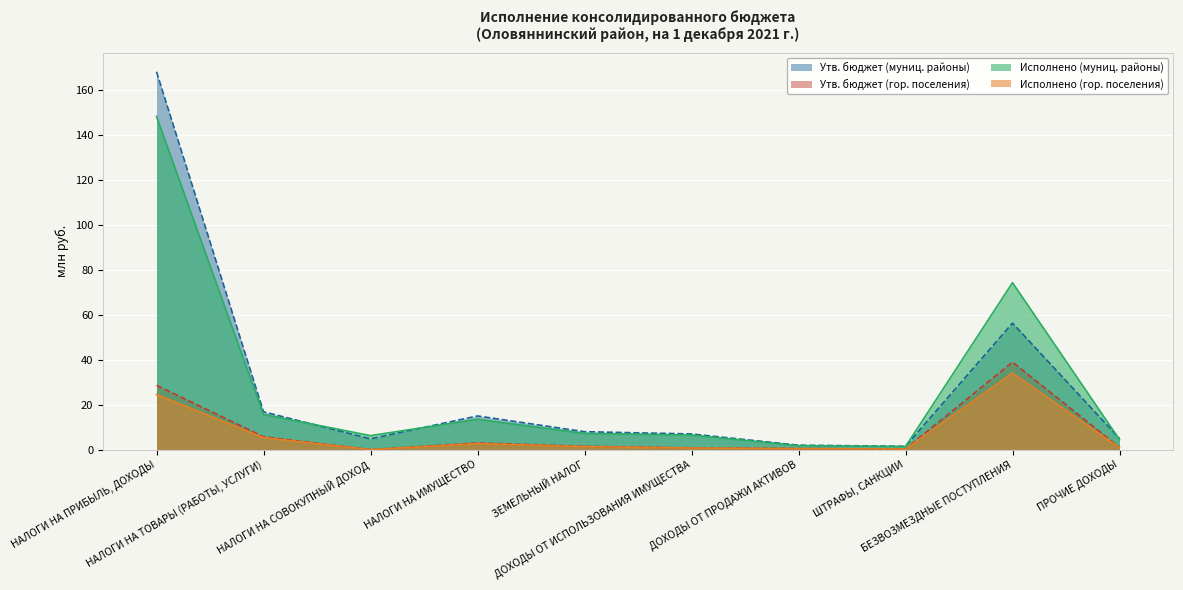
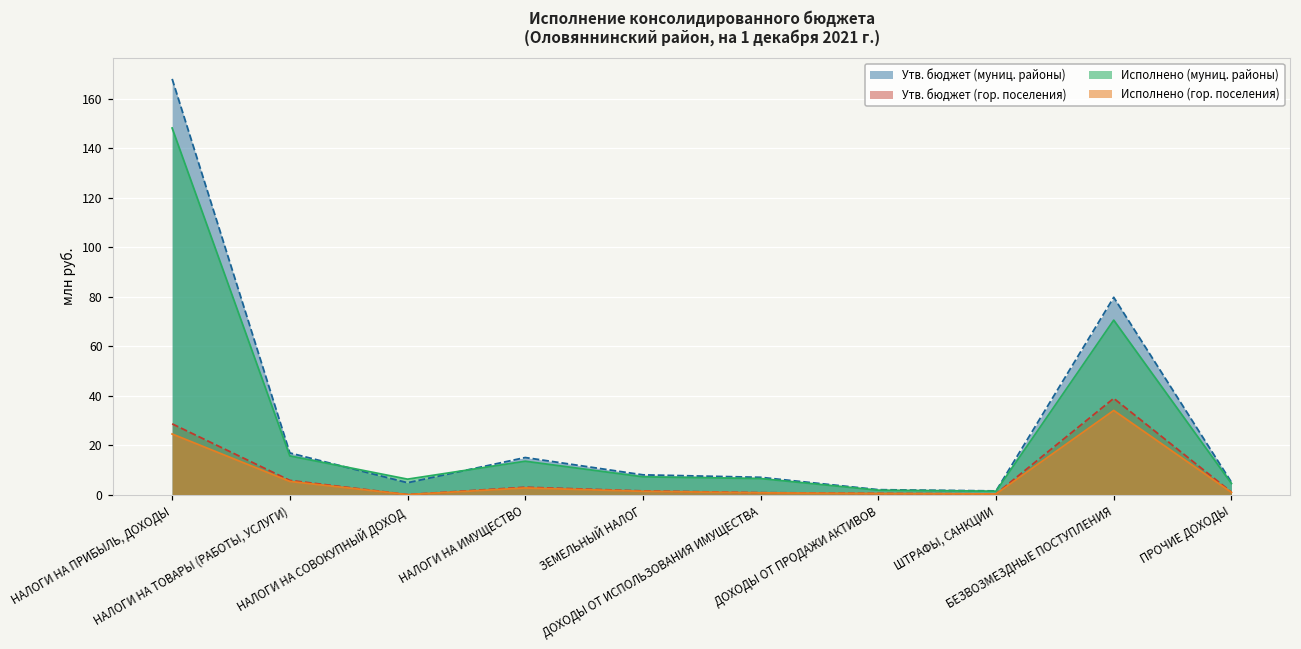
Утв. бюджет (муниц. районы), БЕЗВОЗМЕЗДНЫЕ ПОСТУПЛЕНИЯ: 56 -> 80
Исполнено (муниц. районы), БЕЗВОЗМЕЗДНЫЕ ПОСТУПЛЕНИЯ: 74 -> 71
